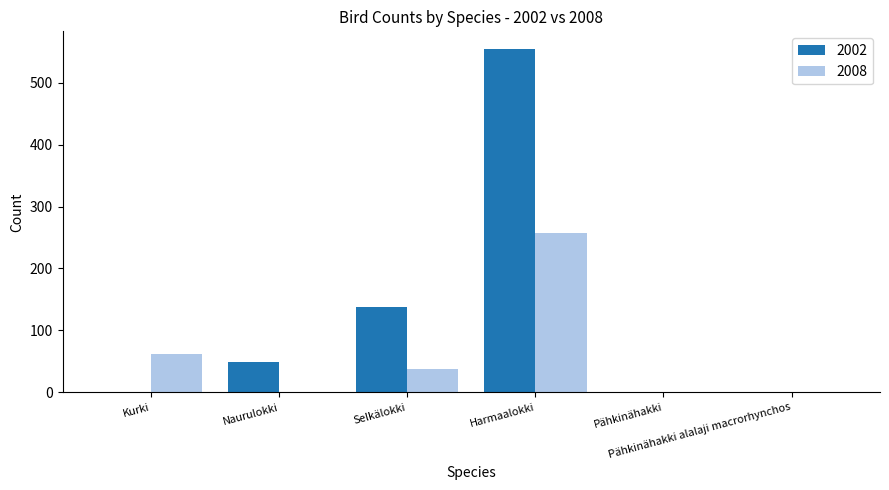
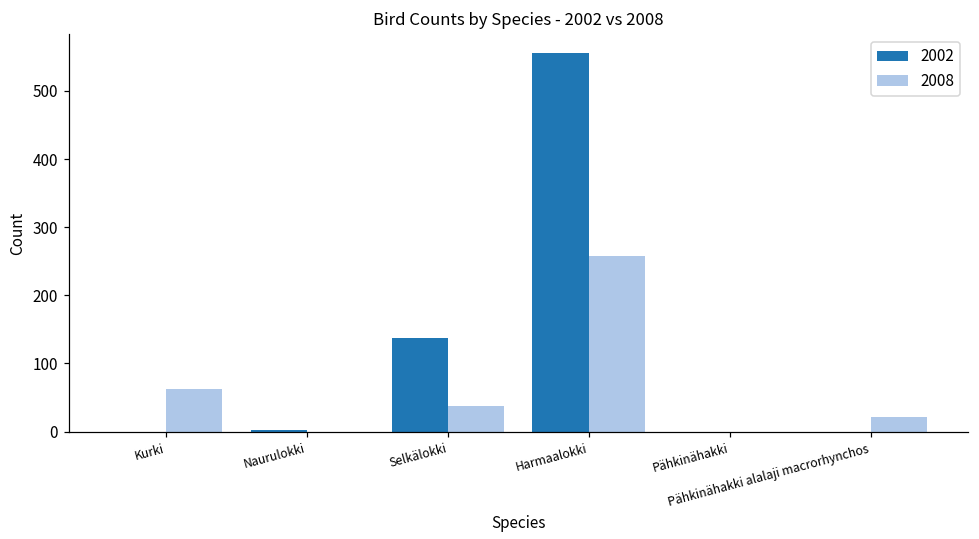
2002, Naurulokki: 50 -> 0
2008, Pähkinähakki alalaji macrorhynchos: 0 -> 20
